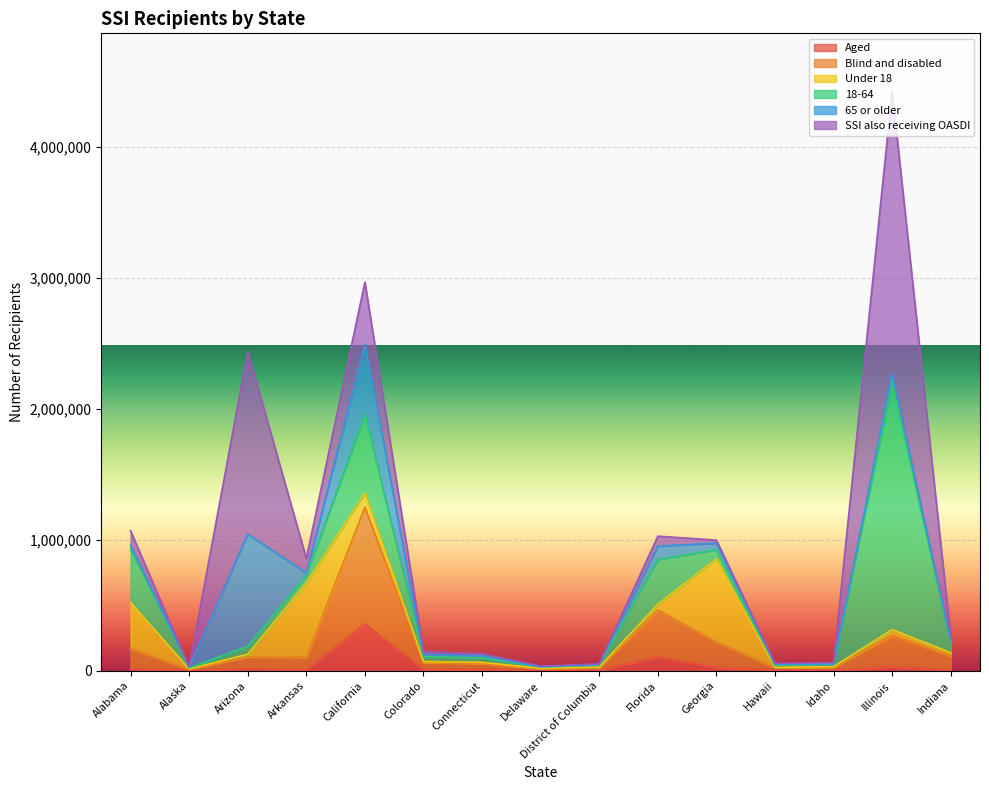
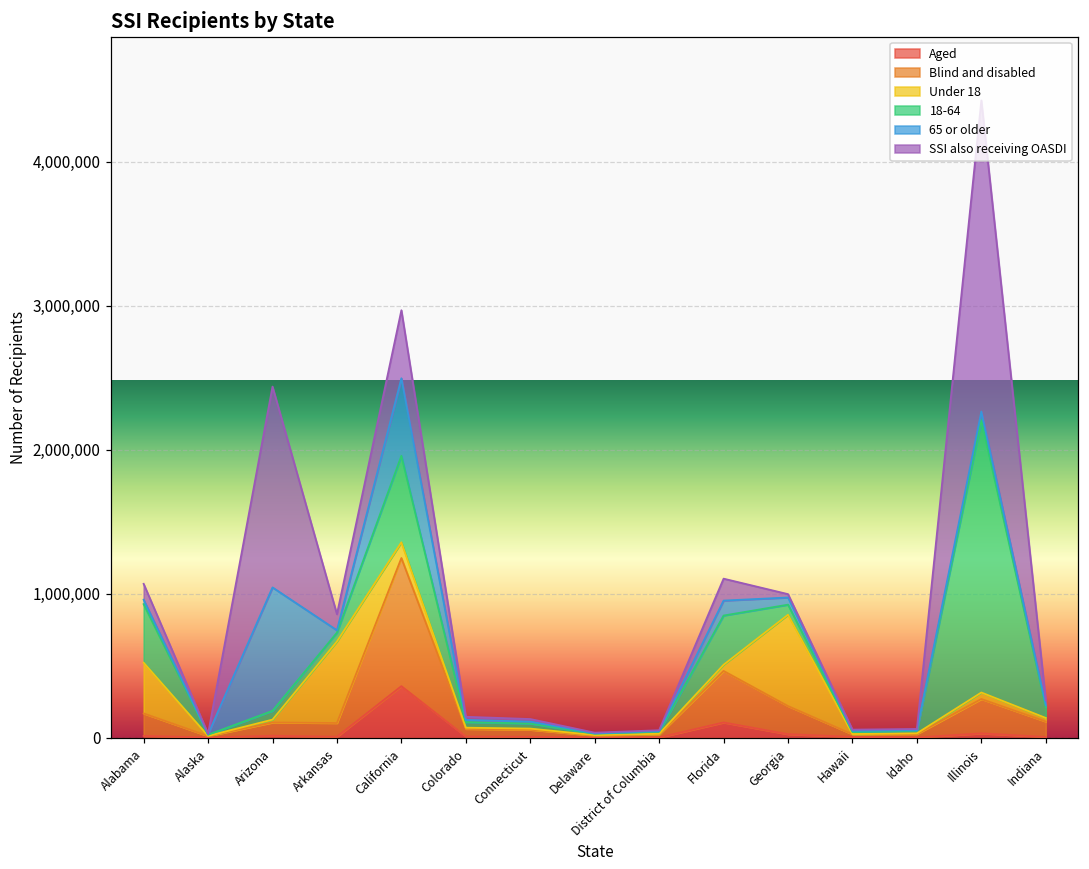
SSI also receiving OASDI, Florida: 80,000 -> 150,000
